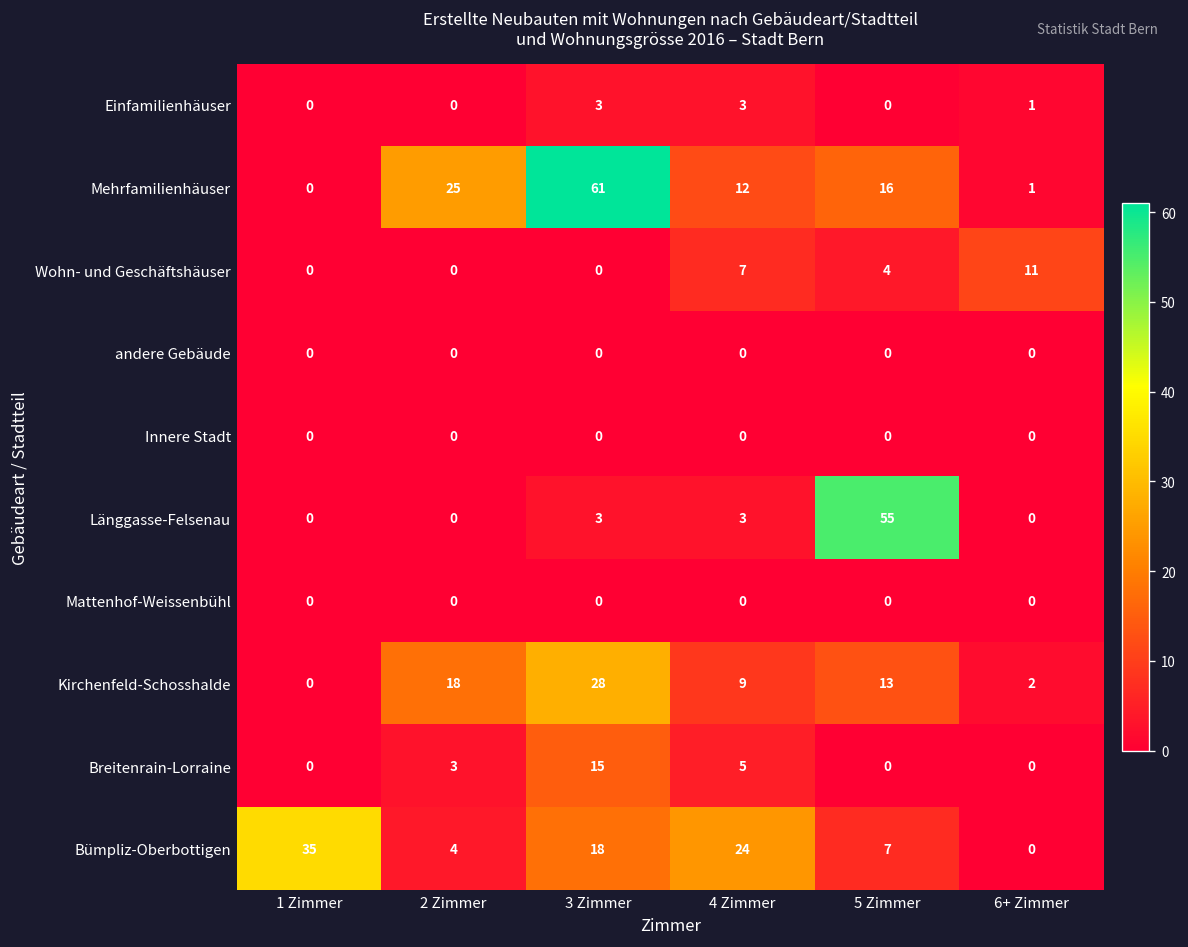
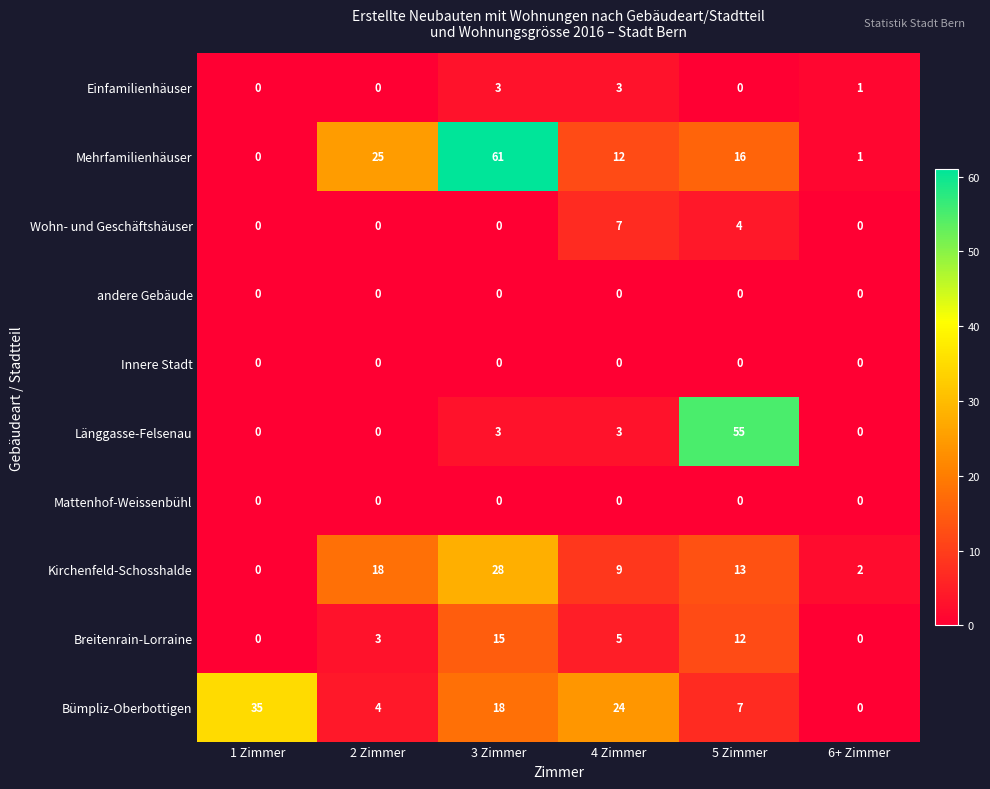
Wohn- und Geschäftshäuser, 6+ Zimmer: 11 -> 0
Breitenrain-Lorraine, 5 Zimmer: 0 -> 12
